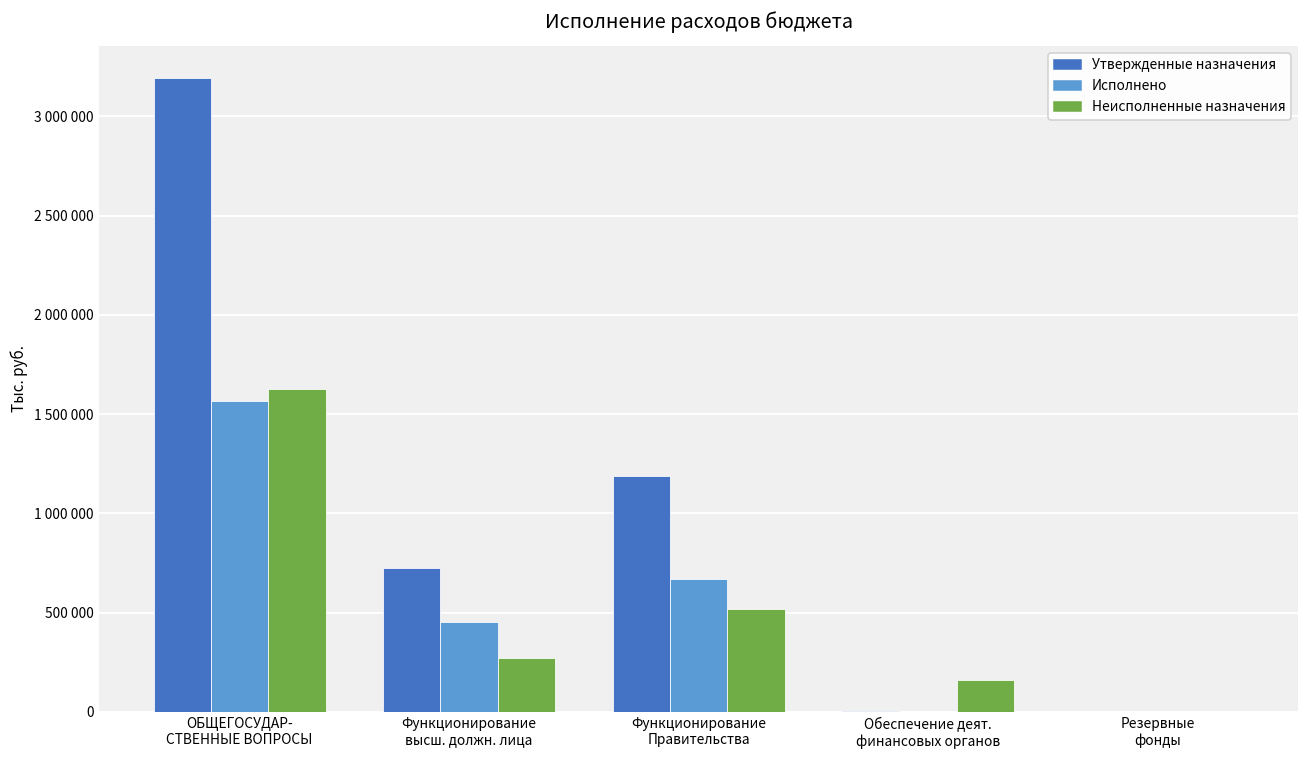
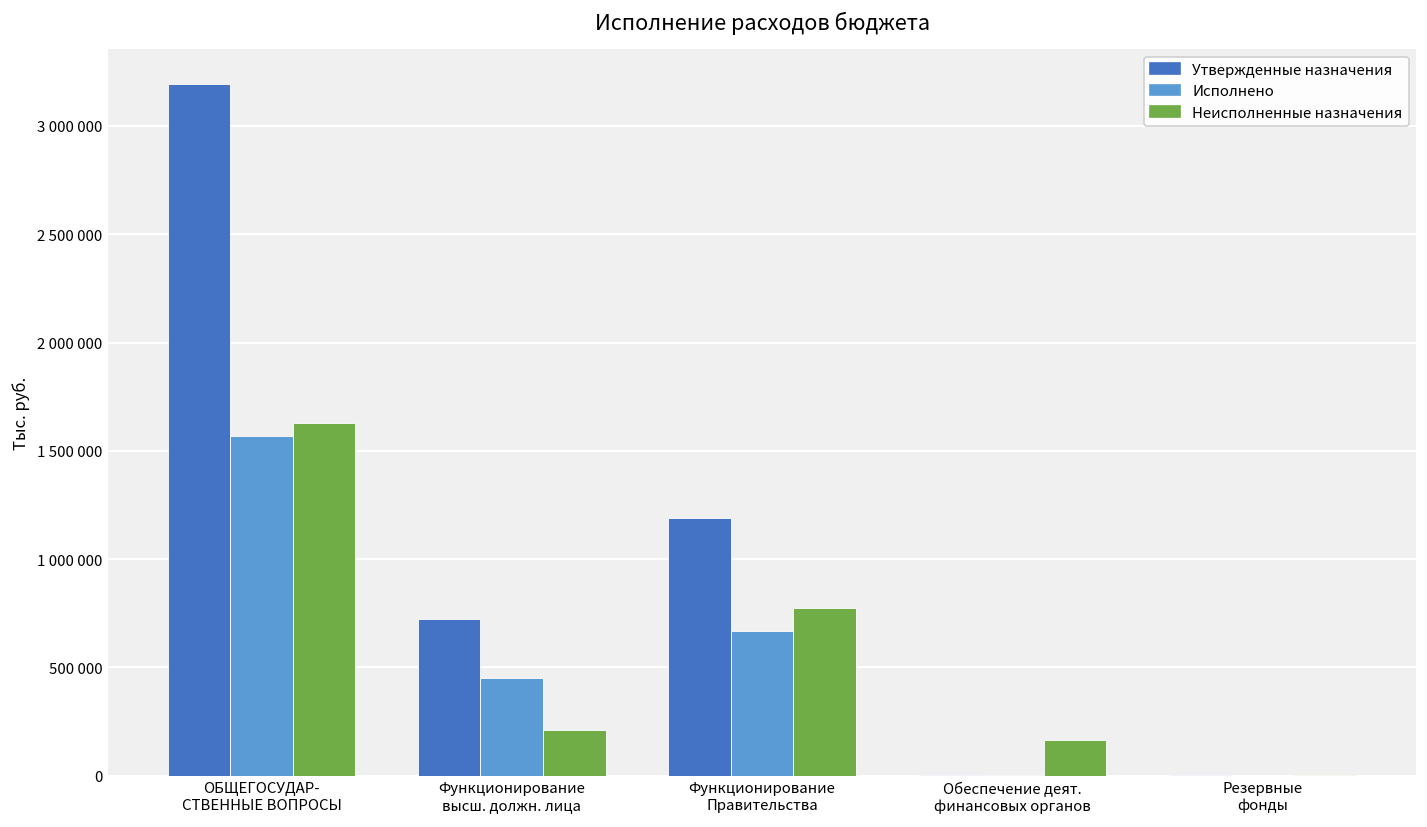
Неисполненные назначения, Функционирование высш. должн. лица: 270000 -> 210000
Неисполненные назначения, Функционирование Правительства: 520000 -> 780000
